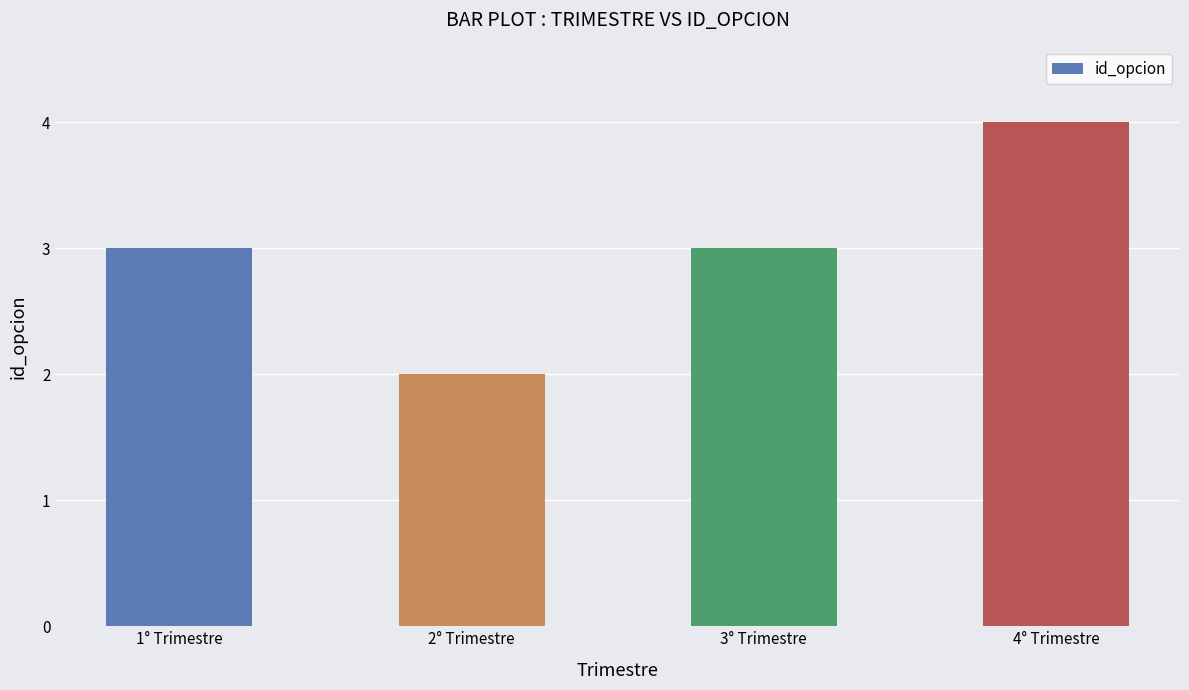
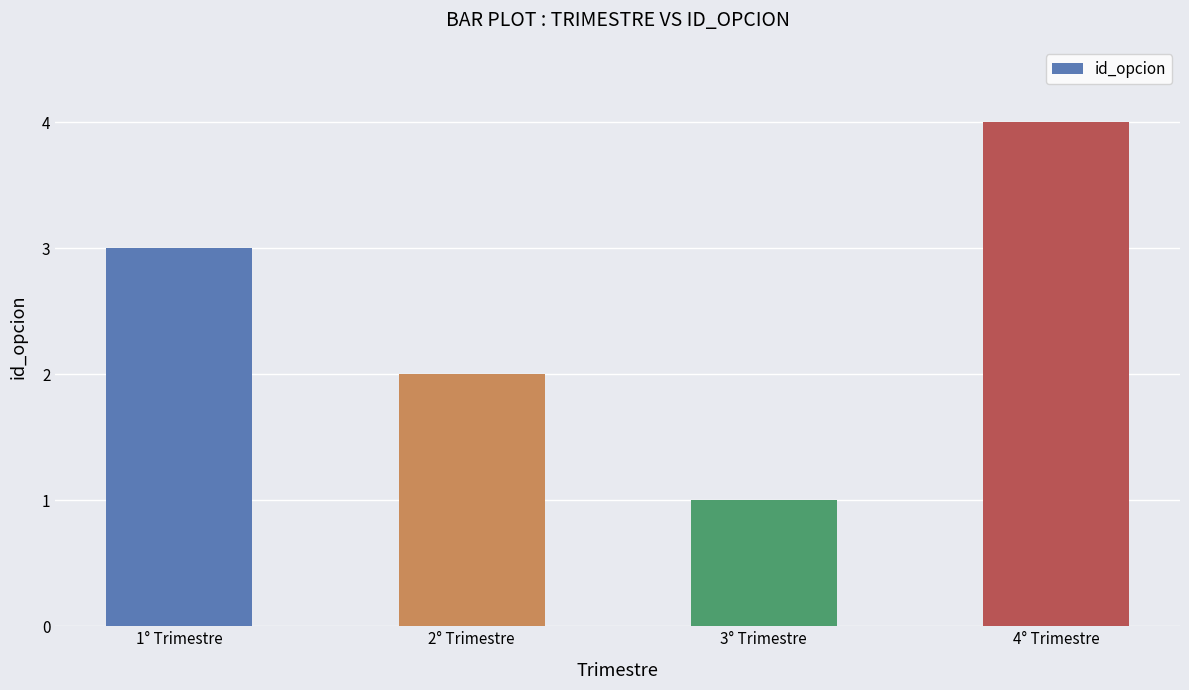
3° Trimestre: 3 -> 1
